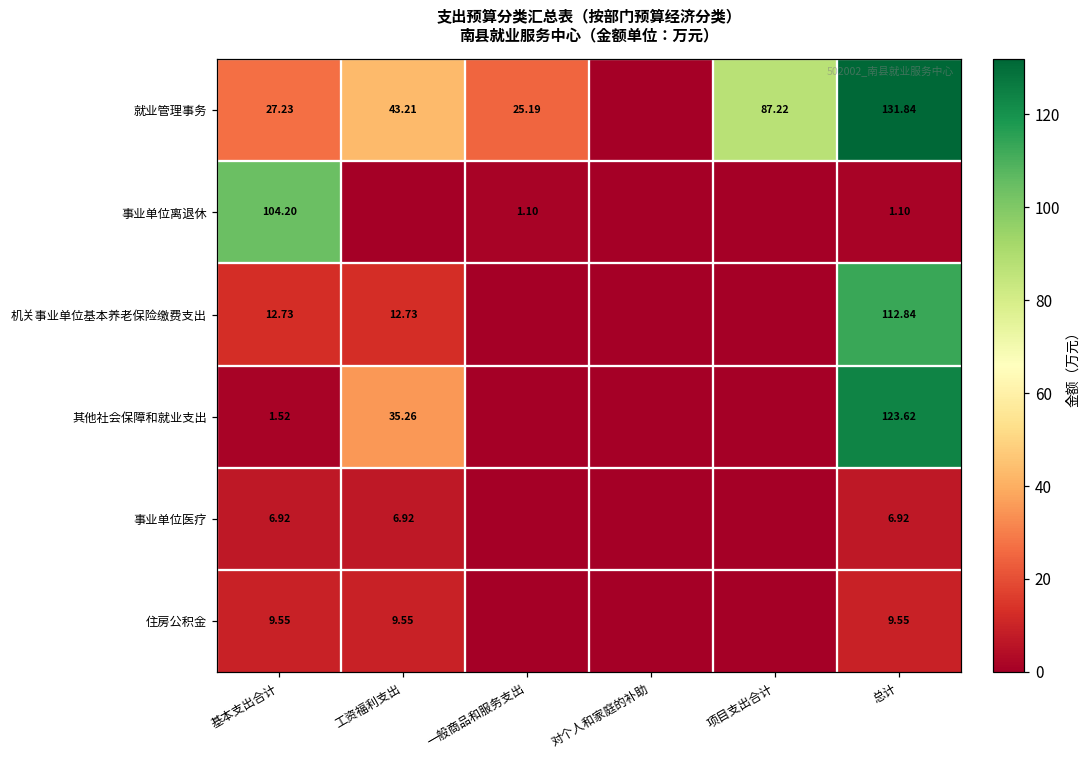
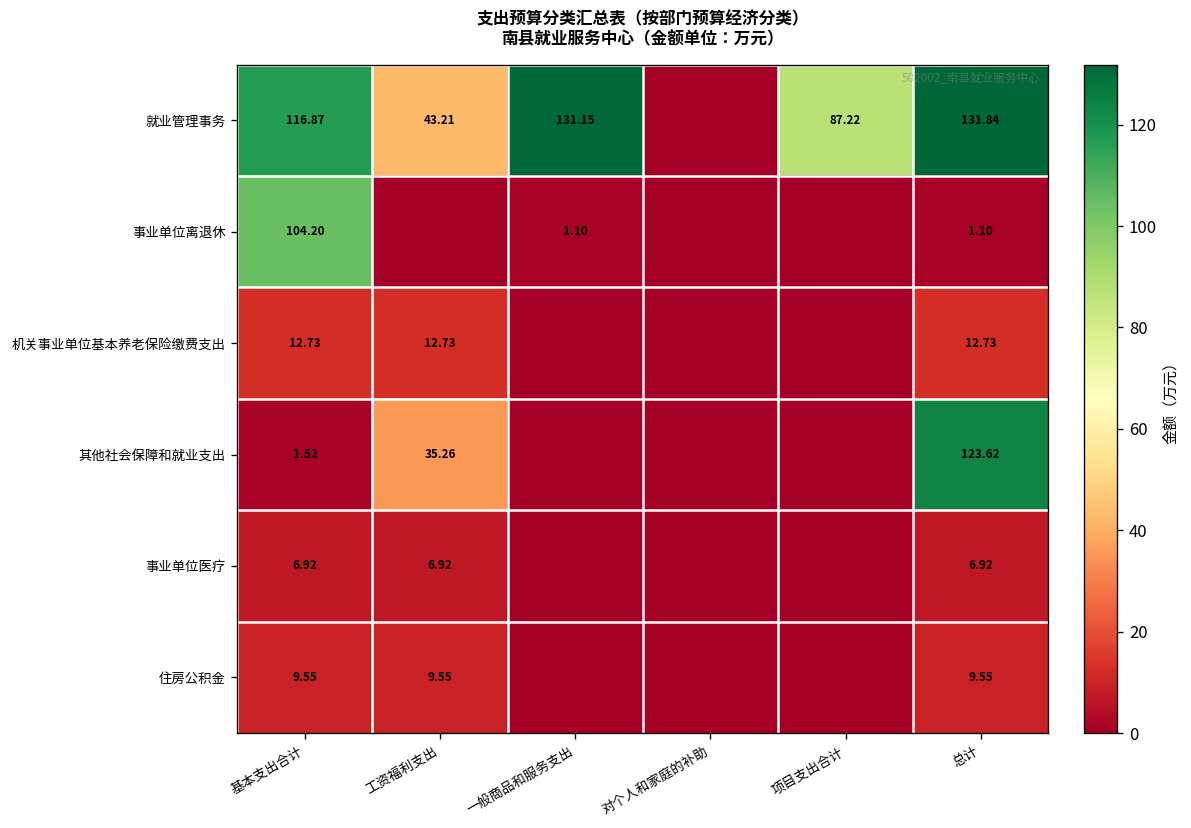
就业管理事务, 基本支出合计: 27.23 -> 116.87
就业管理事务, 一般商品和服务支出: 25.19 -> 131.15
机关事业单位基本养老保险缴费支出, 总计: 112.84 -> 12.73
